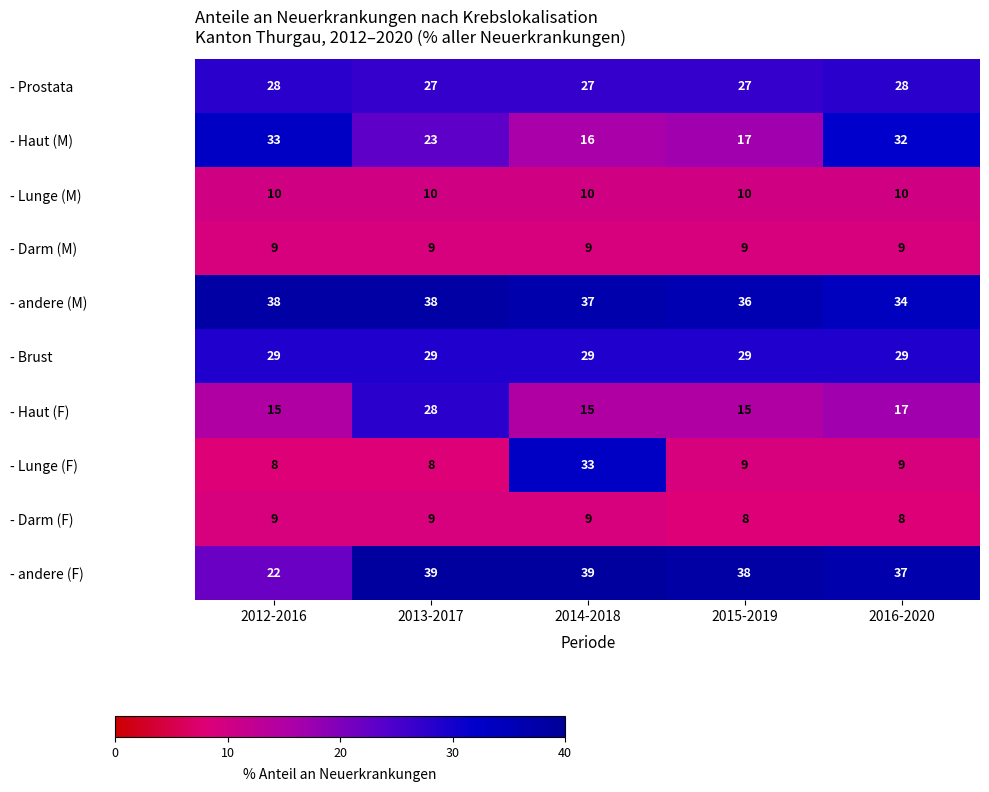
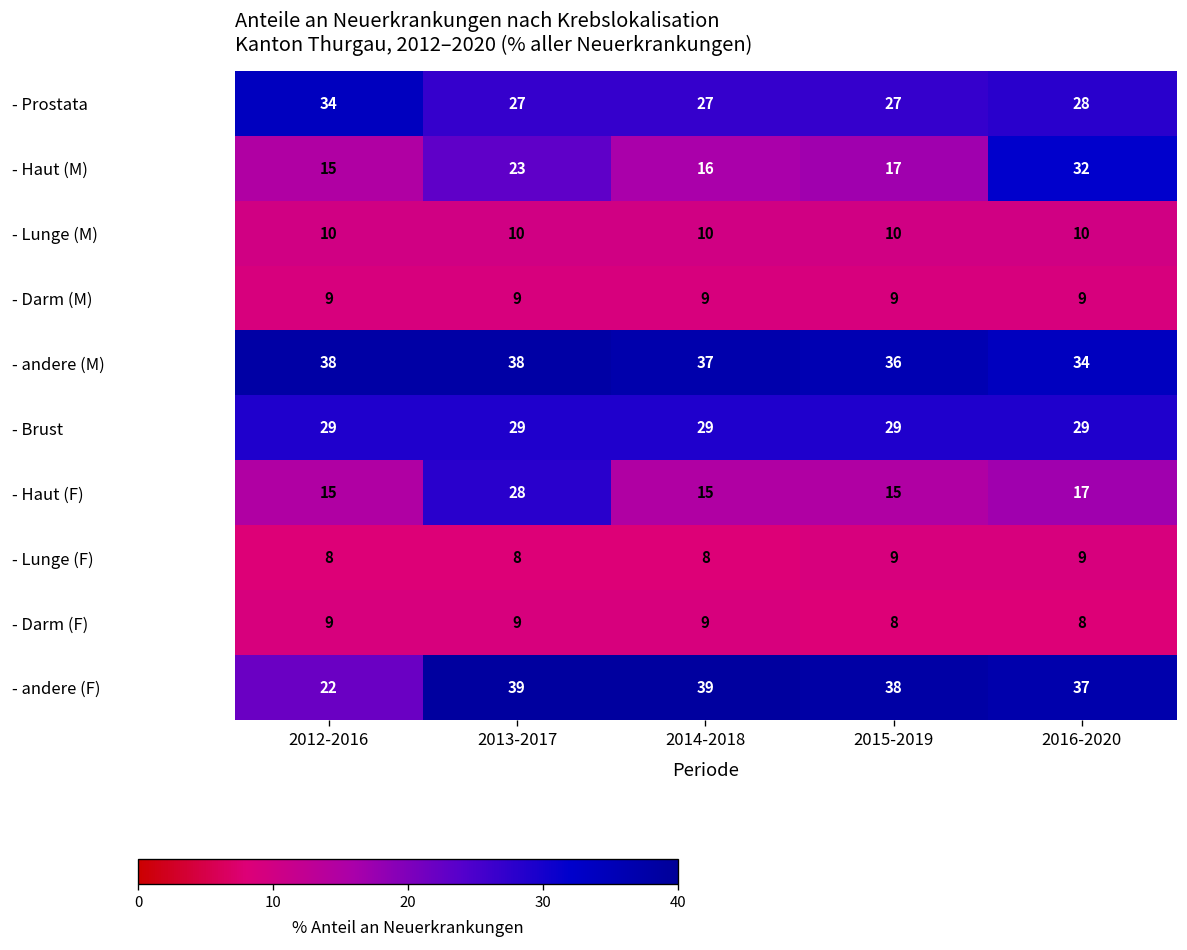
- Prostata, 2012-2016: 28 -> 34
- Haut (M), 2012-2016: 33 -> 15
- Lunge (F), 2014-2018: 33 -> 8
